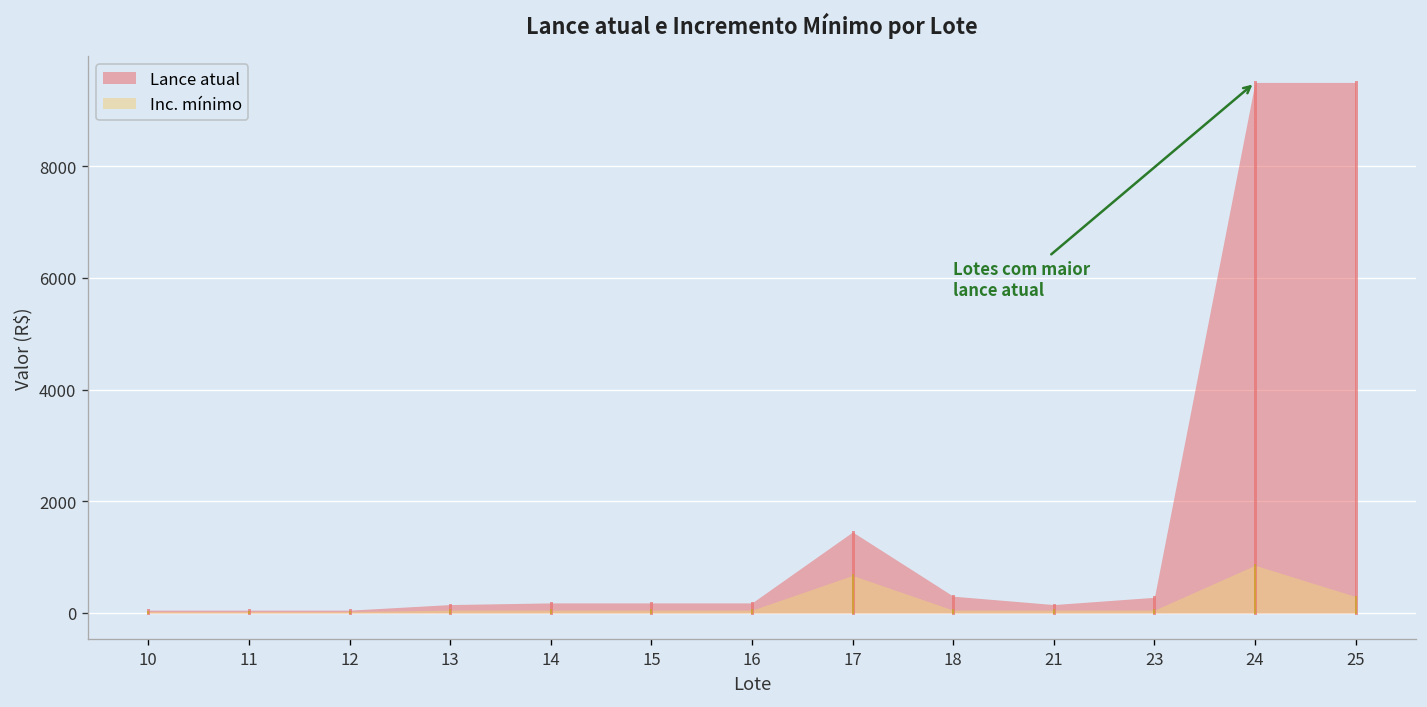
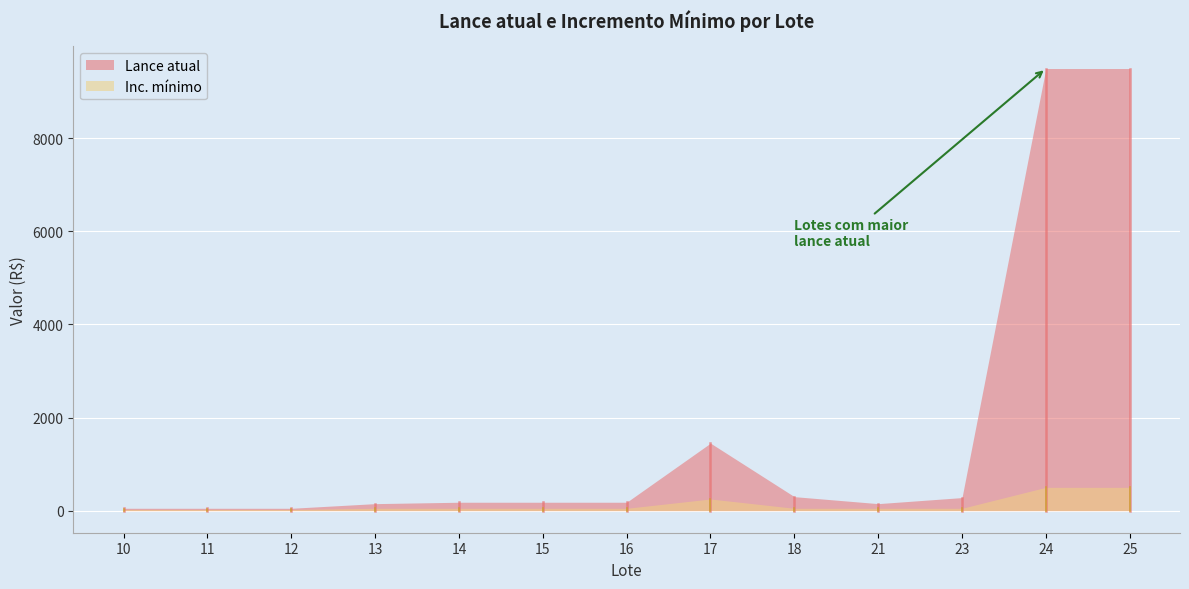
Inc. mínimo, 17: 700 -> 300
Inc. mínimo, 24: 900 -> 500
Inc. mínimo, 25: 300 -> 500
